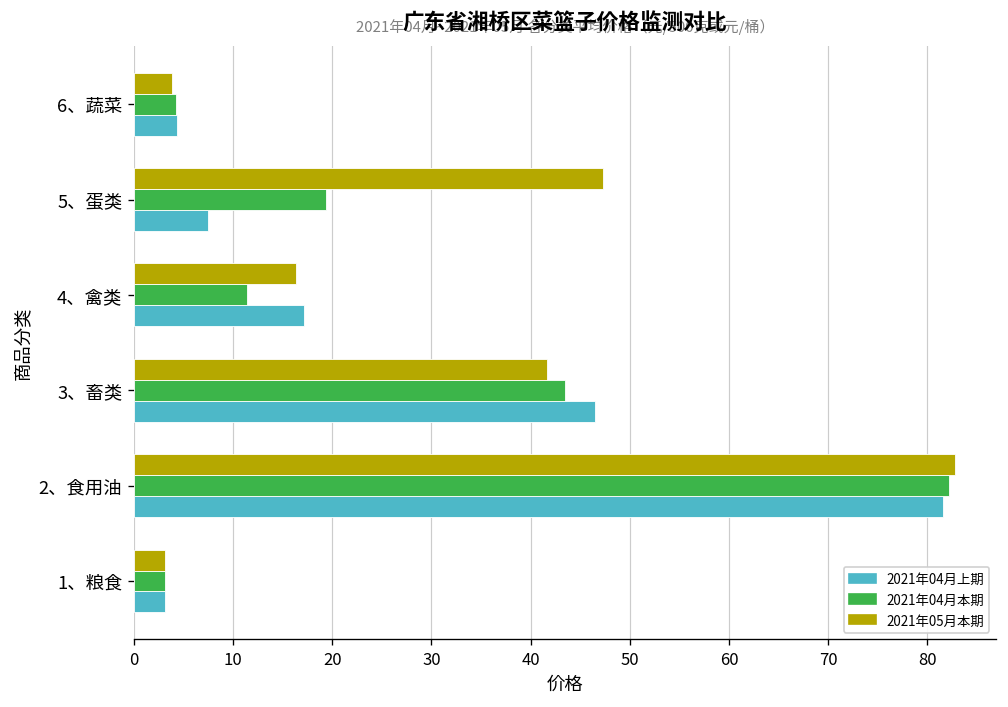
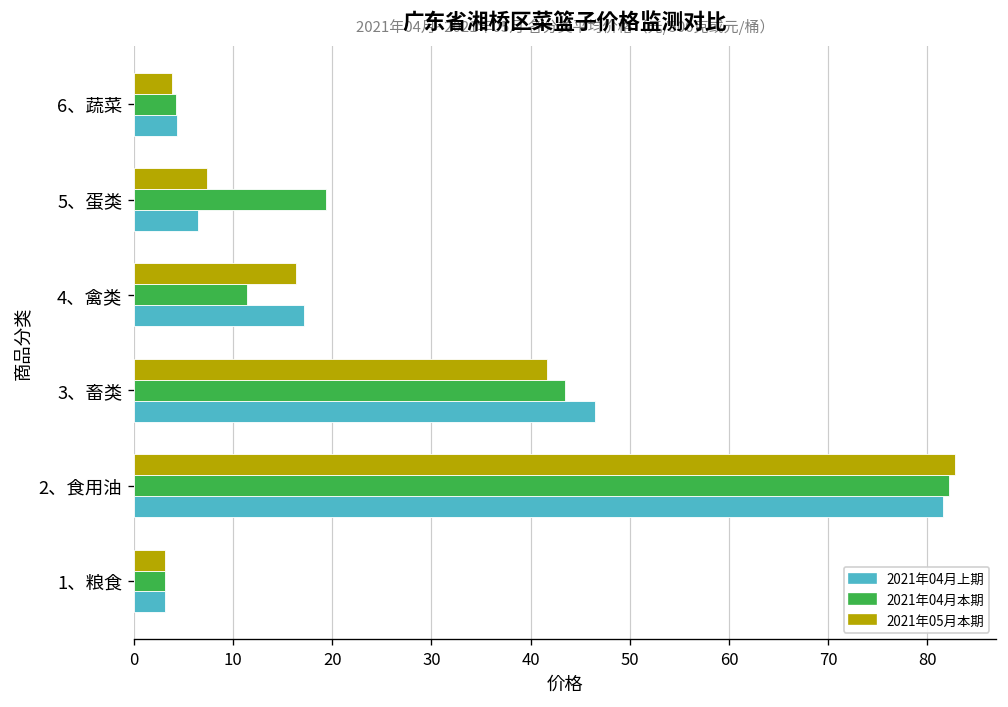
2021年05月本期, 5、蛋类: 47 -> 7
2021年04月上期, 5、蛋类: 8 -> 6
